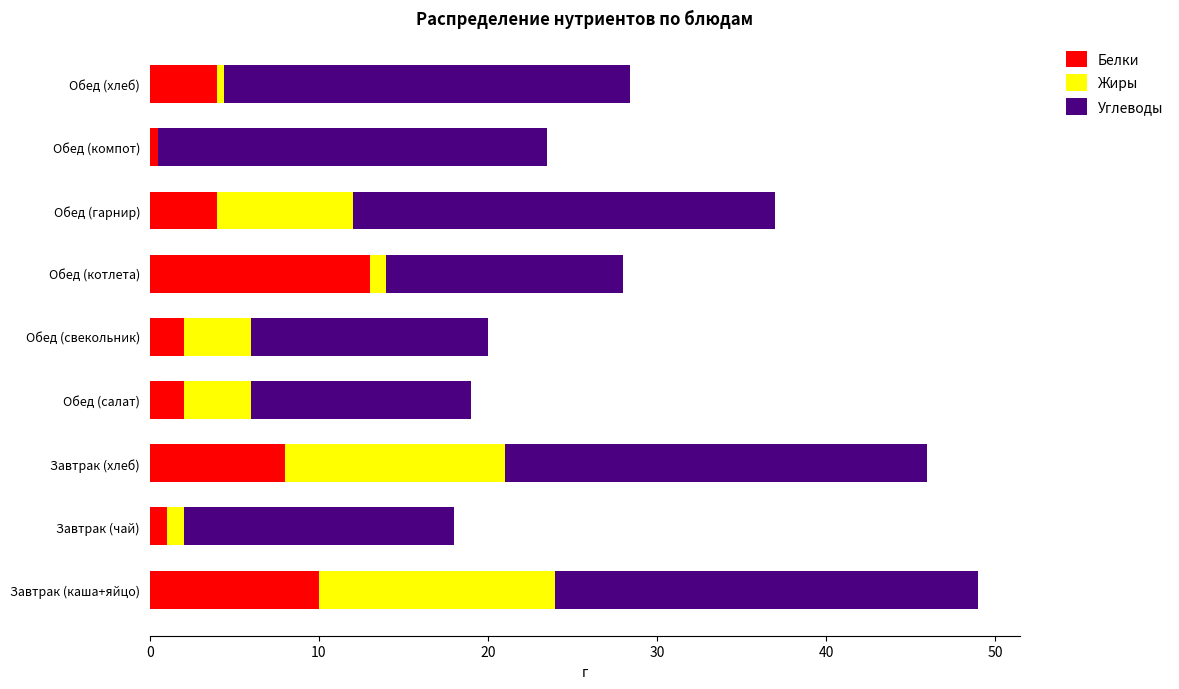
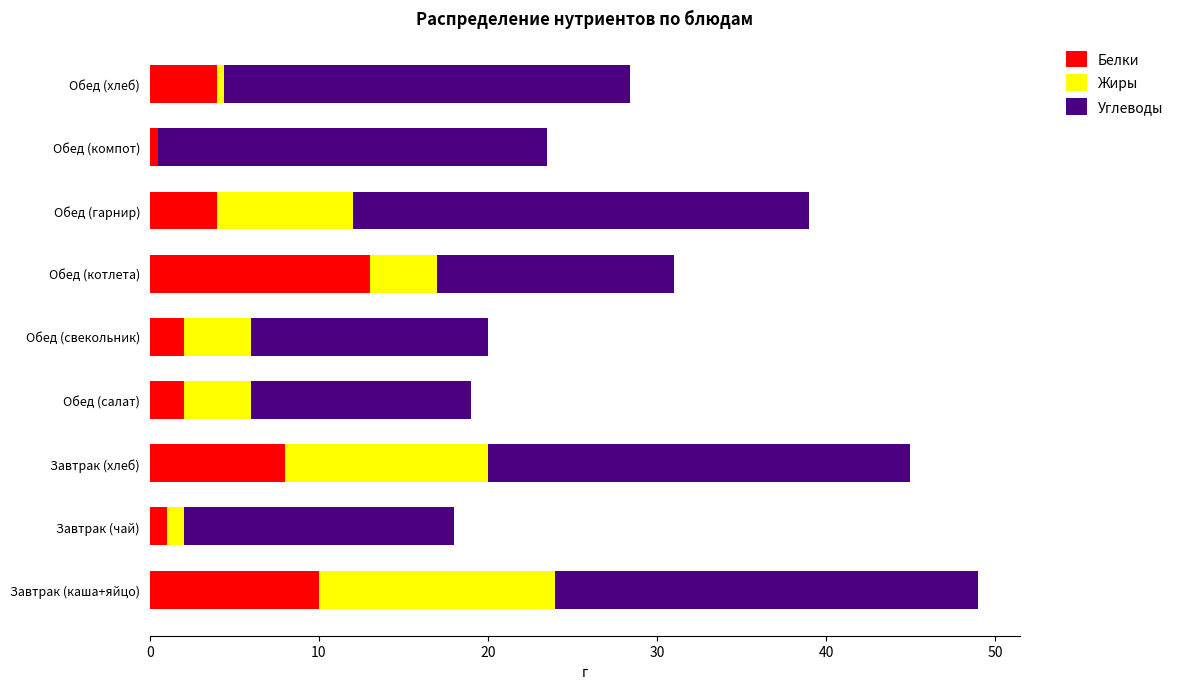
Углеводы, Обед (гарнир): 25 -> 27
Жиры, Обед (котлета): 1 -> 4
Жиры, Завтрак (хлеб): 13 -> 12
